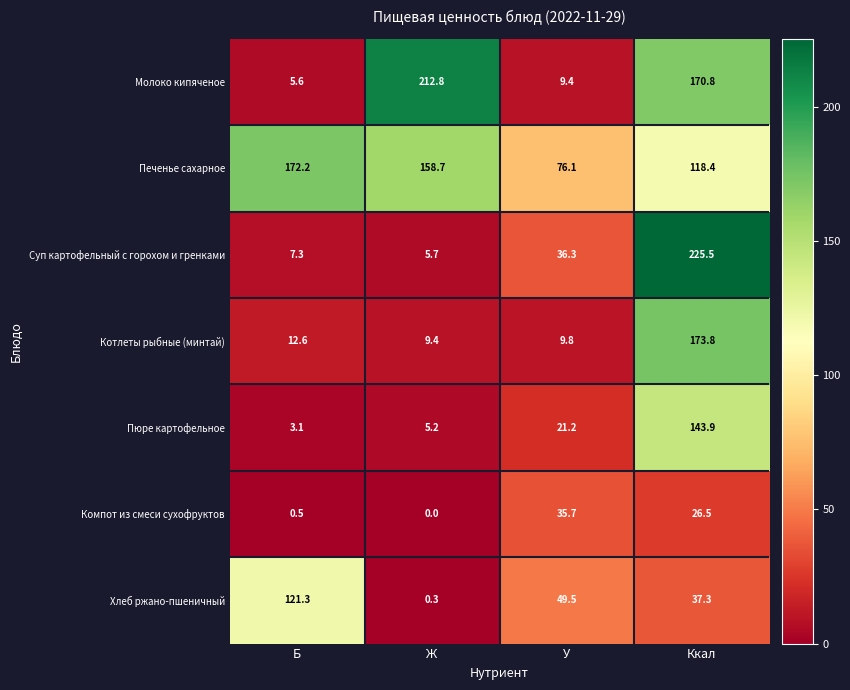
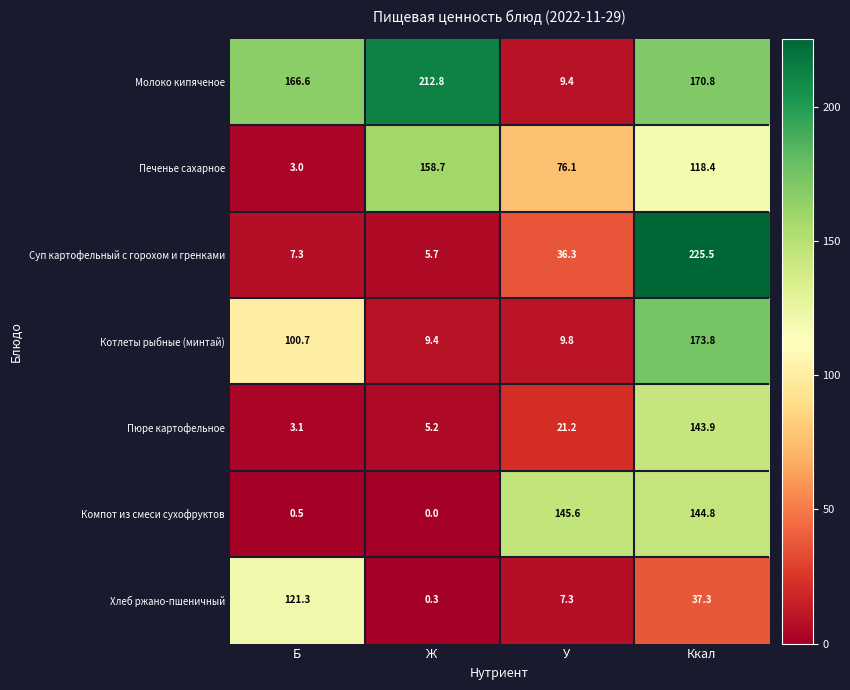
Молоко кипяченое, Б: 5.6 -> 166.6
Печенье сахарное, Б: 172.2 -> 3.0
Котлеты рыбные (минтай), Б: 12.6 -> 100.7
Компот из смеси сухофруктов, У: 35.7 -> 145.6
Компот из смеси сухофруктов, Ккал: 26.5 -> 144.8
Хлеб ржано-пшеничный, У: 49.5 -> 7.3
